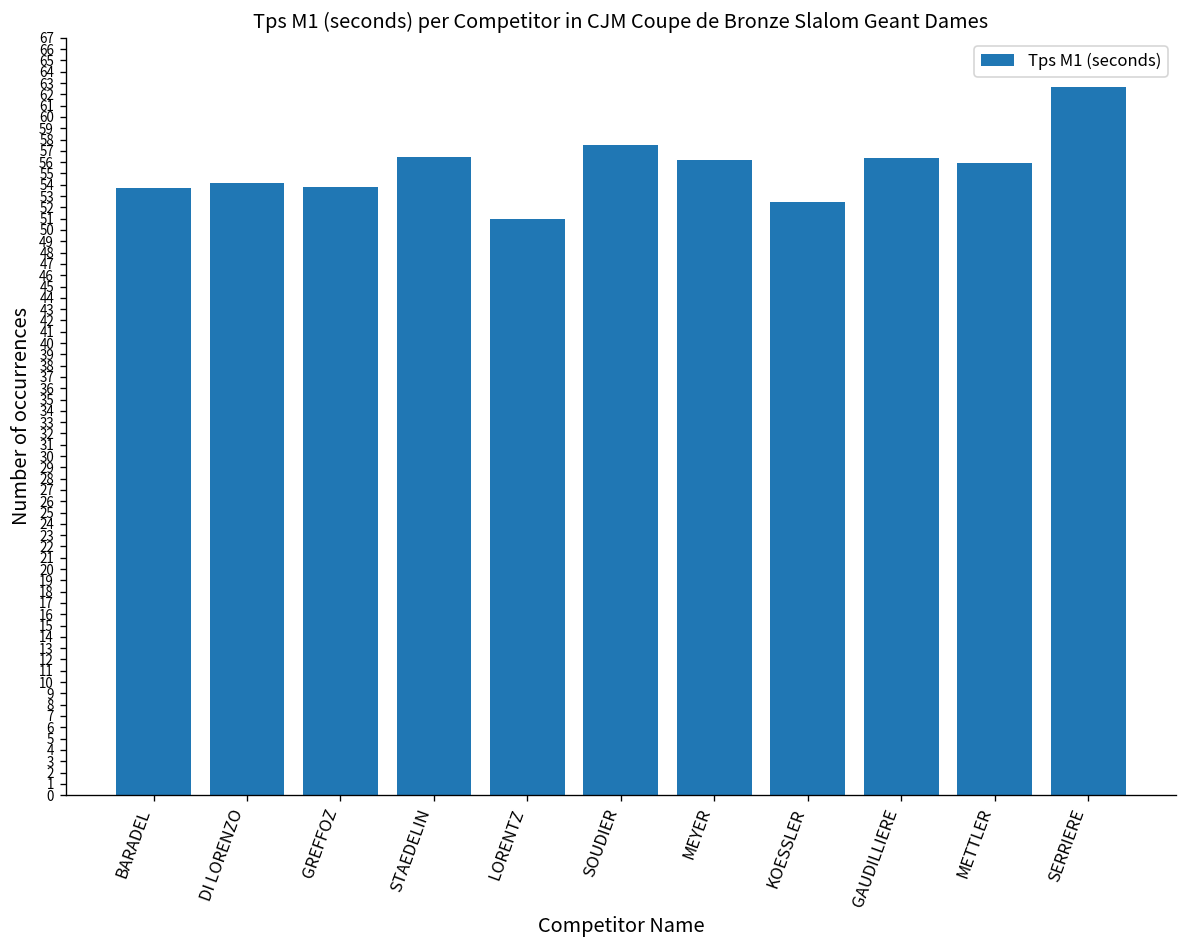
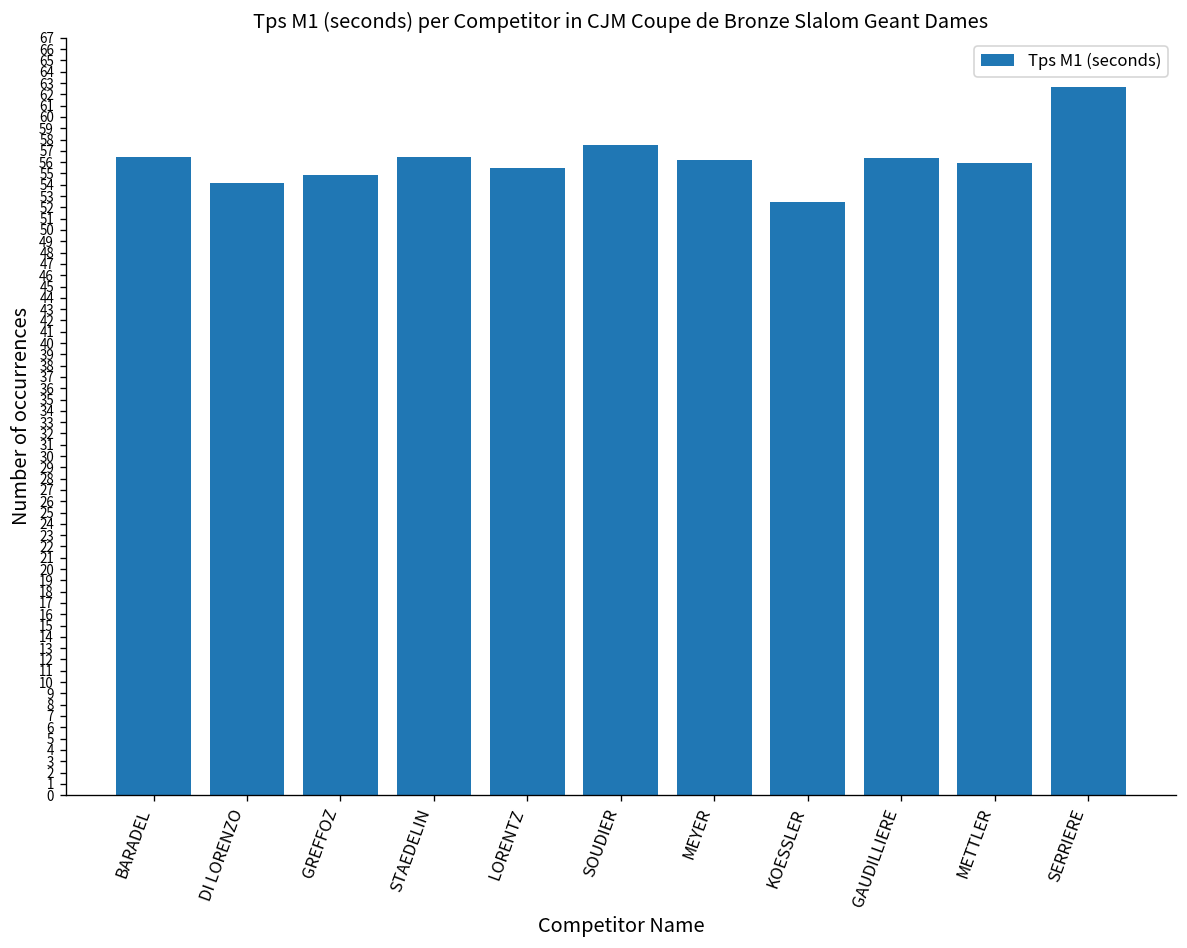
BARADEL: 54 -> 57
GREFFOZ: 54 -> 55
LORENTZ: 51 -> 56
